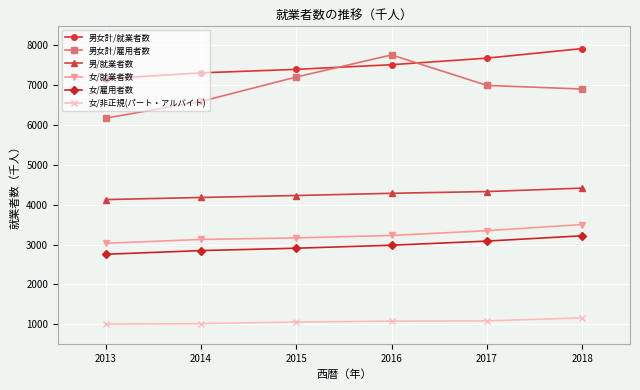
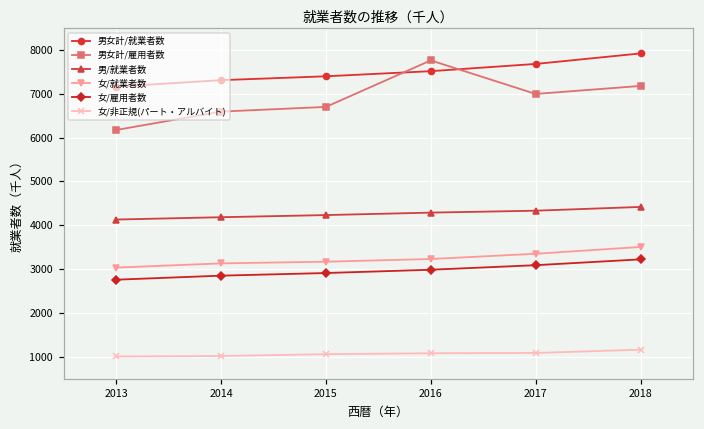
男女計/雇用者数, 2015: 7200 -> 6700
男女計/雇用者数, 2018: 6900 -> 7200
